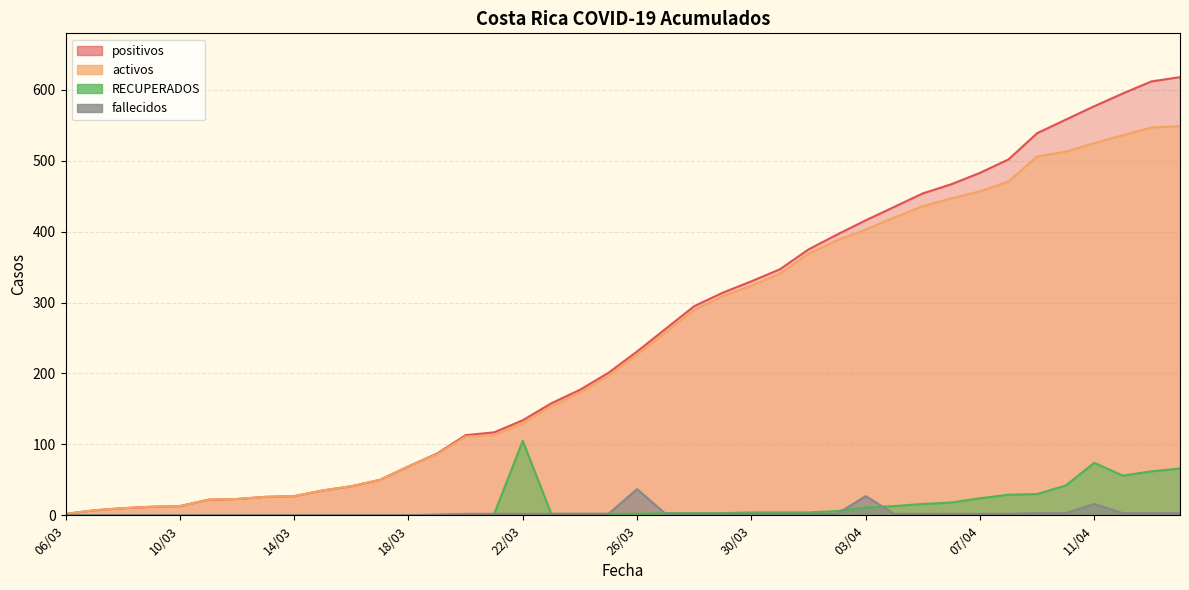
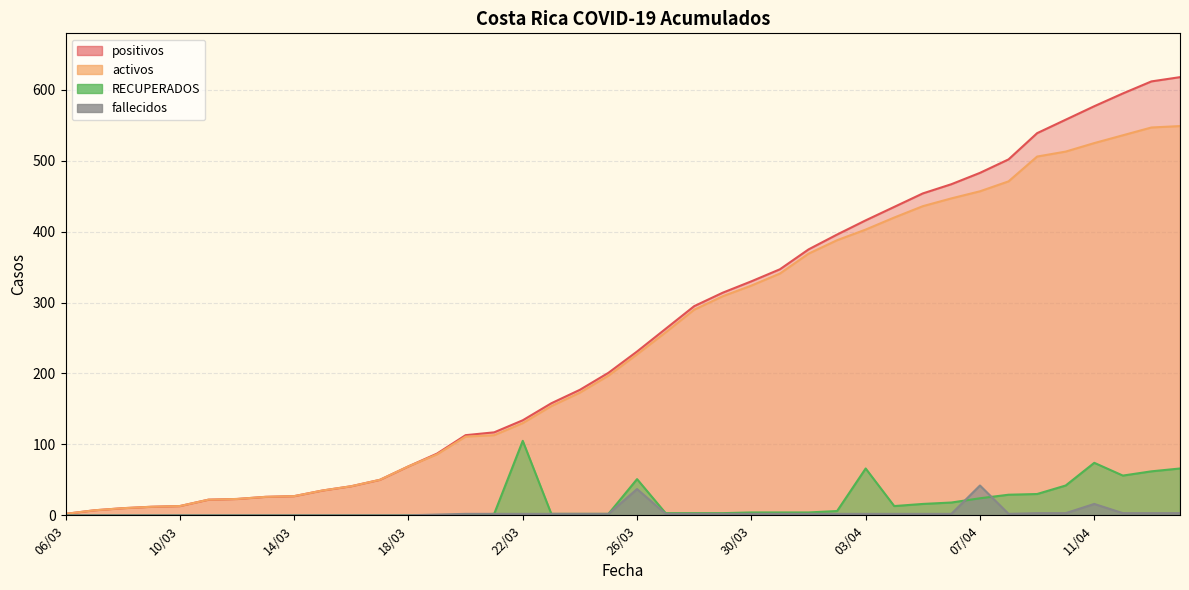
RECUPERADOS, 26/03: 0 -> 50
RECUPERADOS, 03/04: 10 -> 70
fallecidos, 03/04: 30 -> 0
fallecidos, 07/04: 0 -> 40
